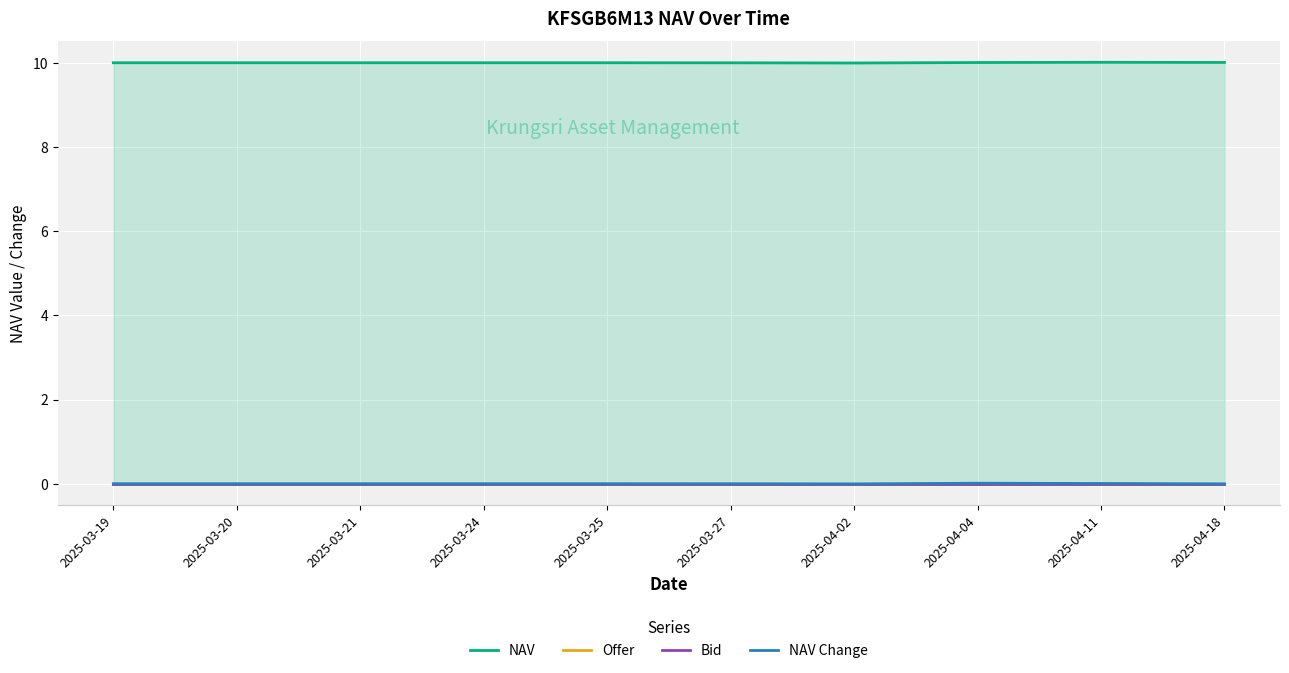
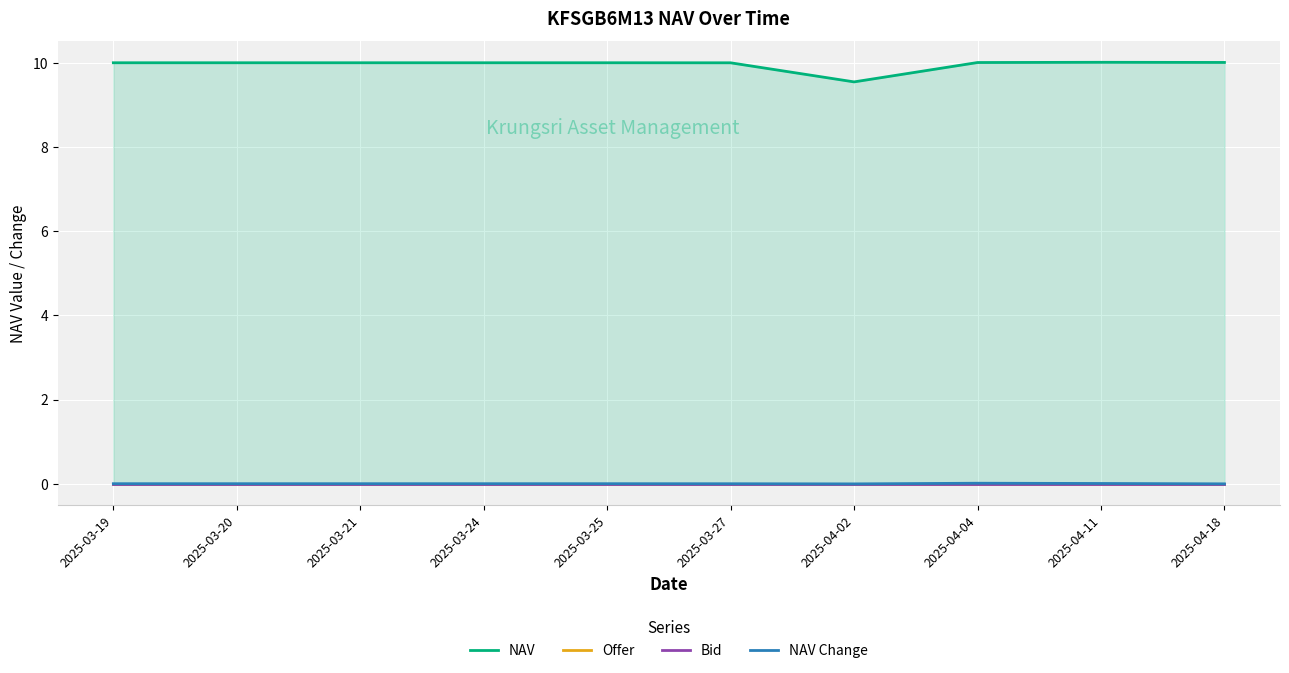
NAV, 2025-04-02: 10.0 -> 9.5
